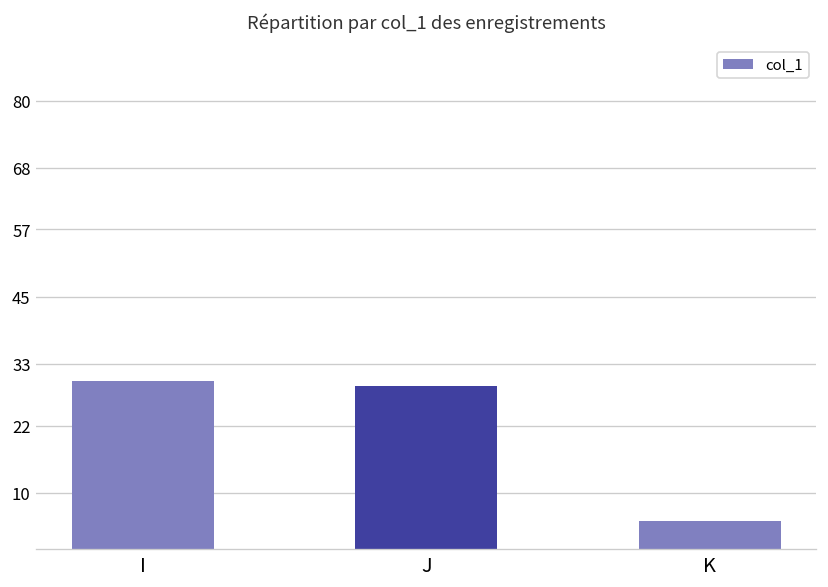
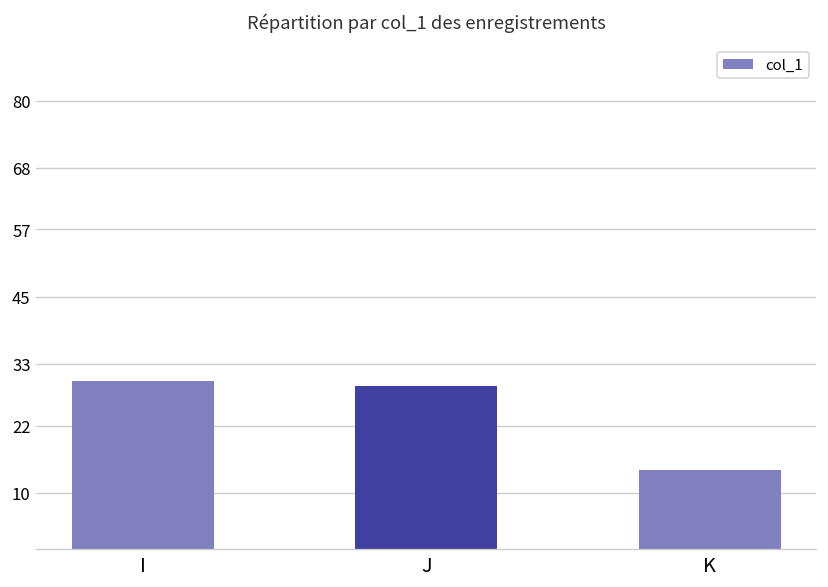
K: 5 -> 14
